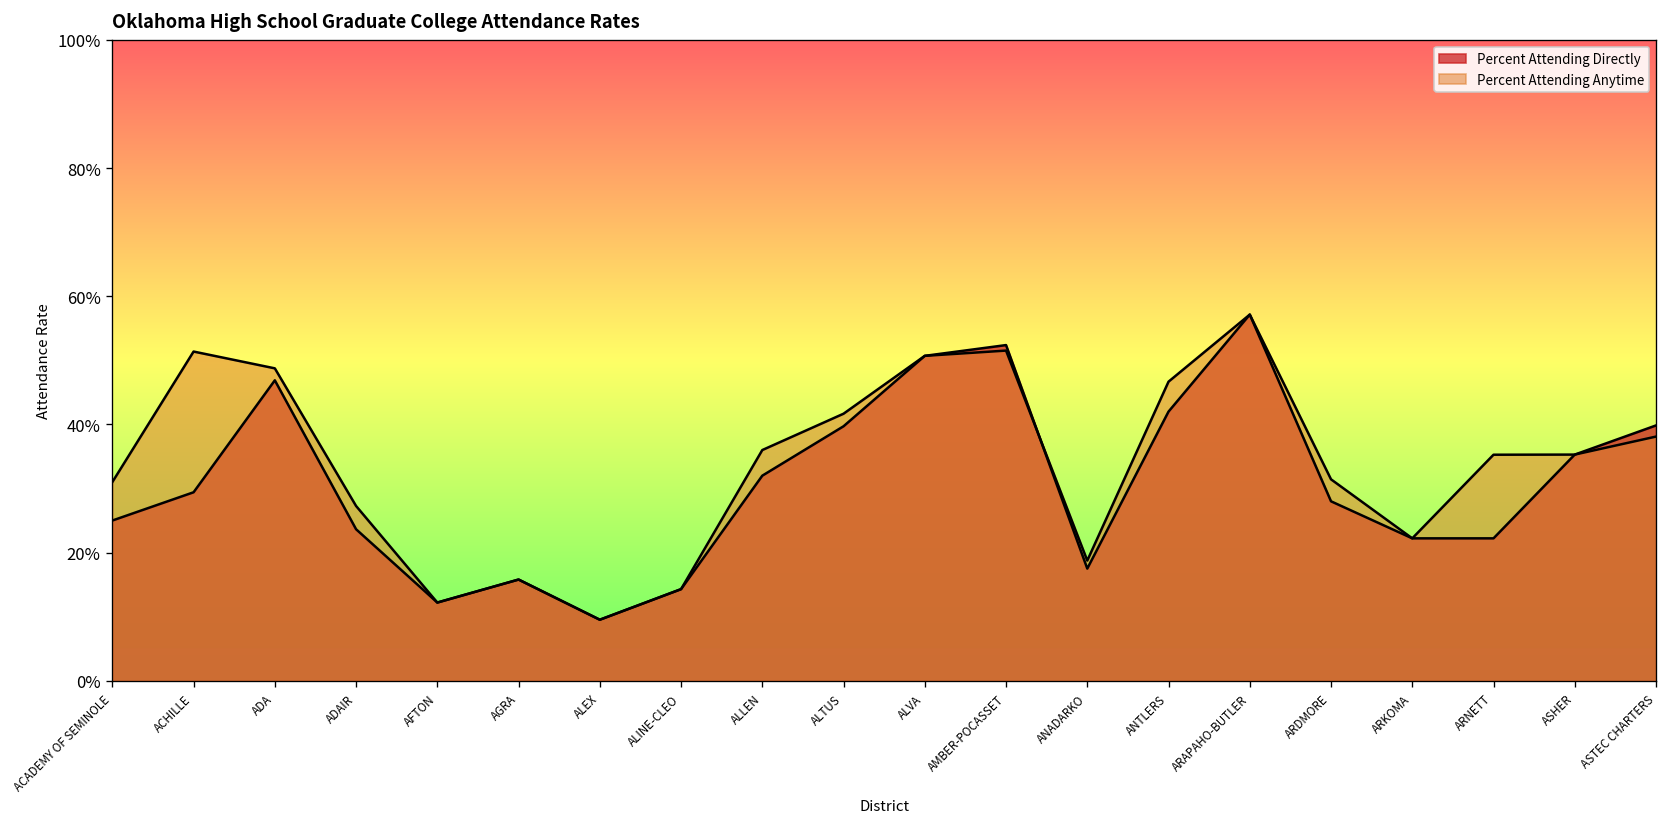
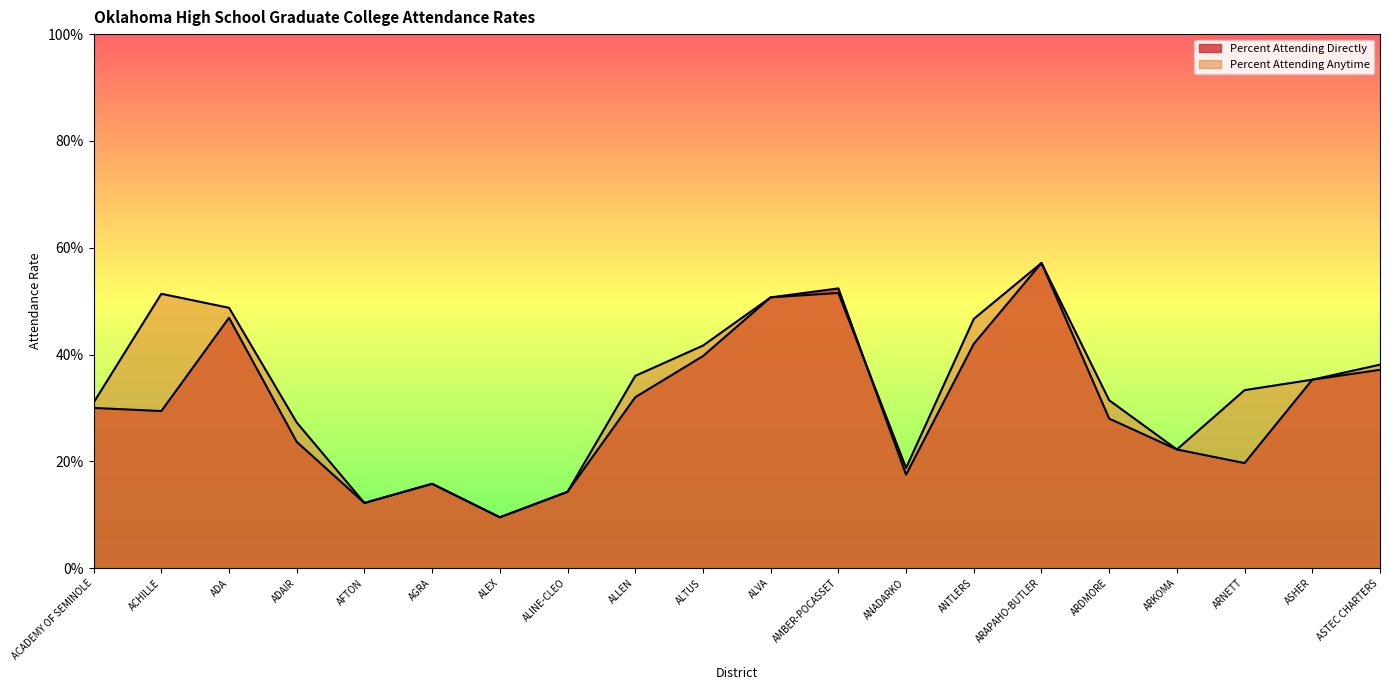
Percent Attending Directly, ACADEMY OF SEMINOLE: 25% -> 30%
Percent Attending Directly, ARNETT: 22% -> 20%
Percent Attending Anytime, ARNETT: 35% -> 33%
Percent Attending Directly, ASTEC CHARTERS: 40% -> 37%
